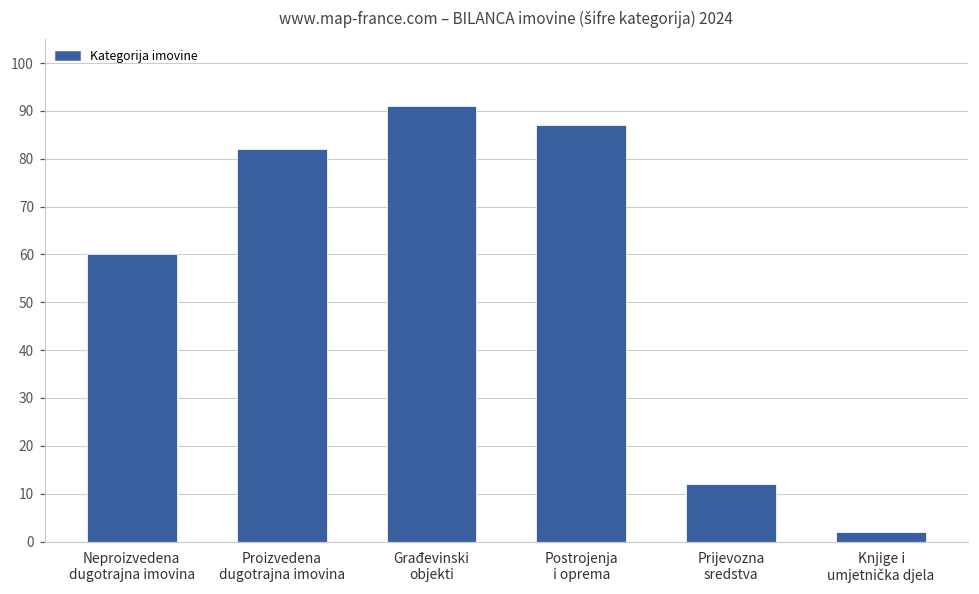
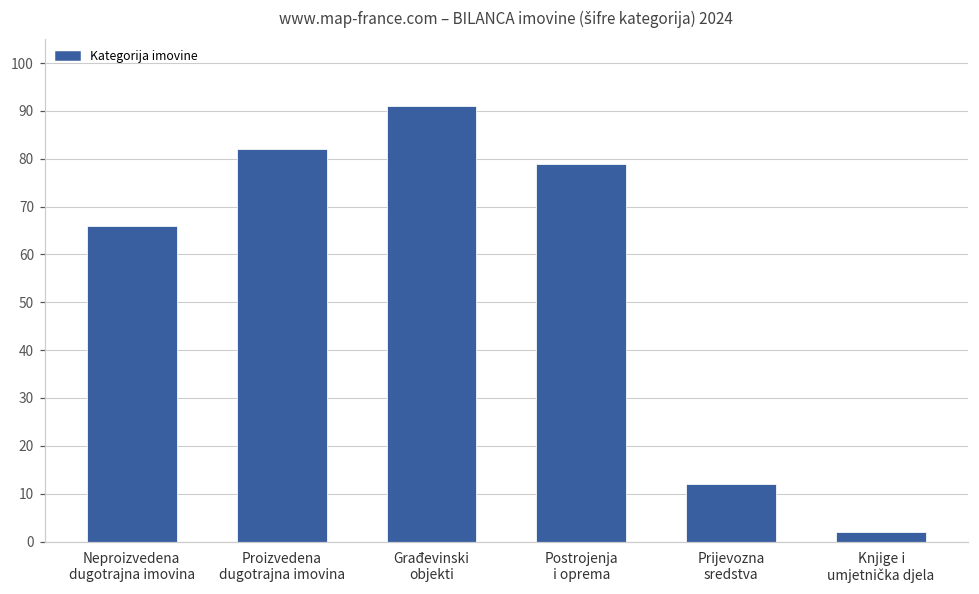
Neproizvedena dugotrajna imovina: 60 -> 66
Postrojenja i oprema: 87 -> 79
